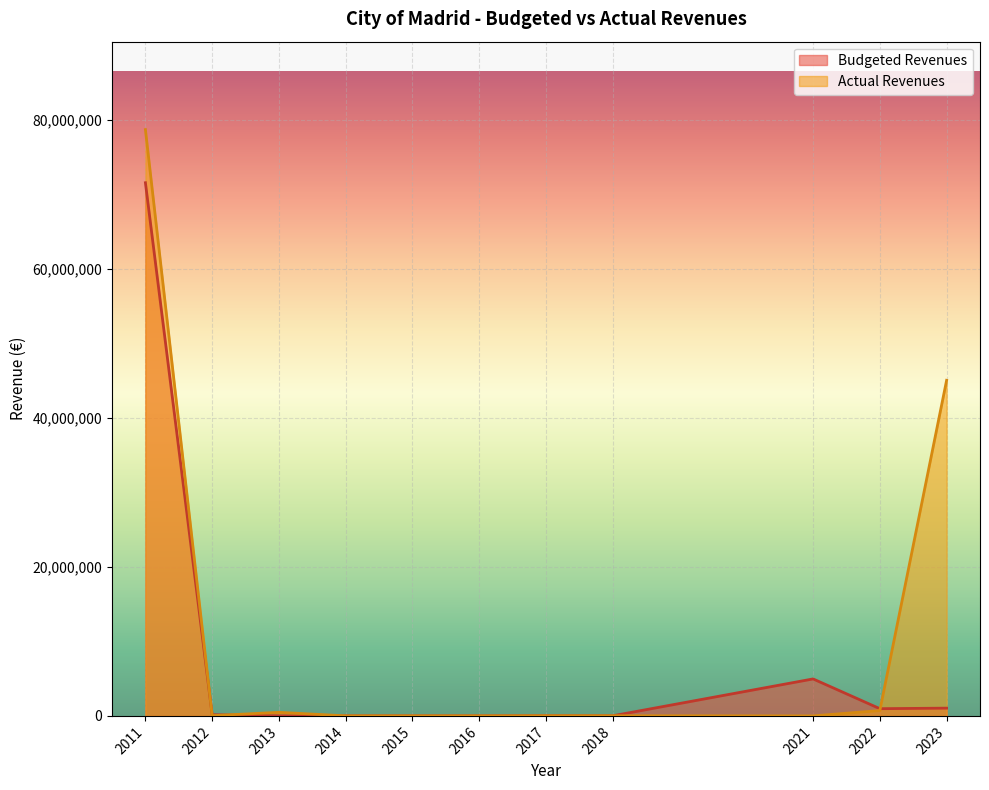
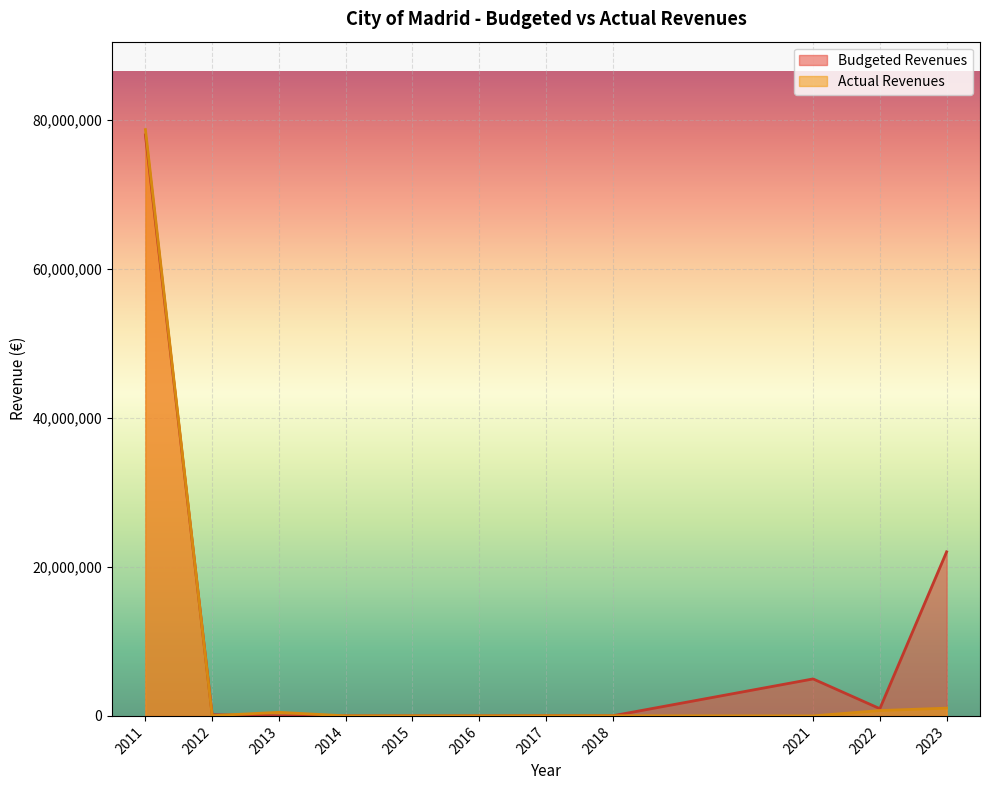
Budgeted Revenues, 2011: 72,000,000 -> 78,000,000
Budgeted Revenues, 2023: 1,000,000 -> 22,000,000
Actual Revenues, 2023: 45,000,000 -> 1,000,000
